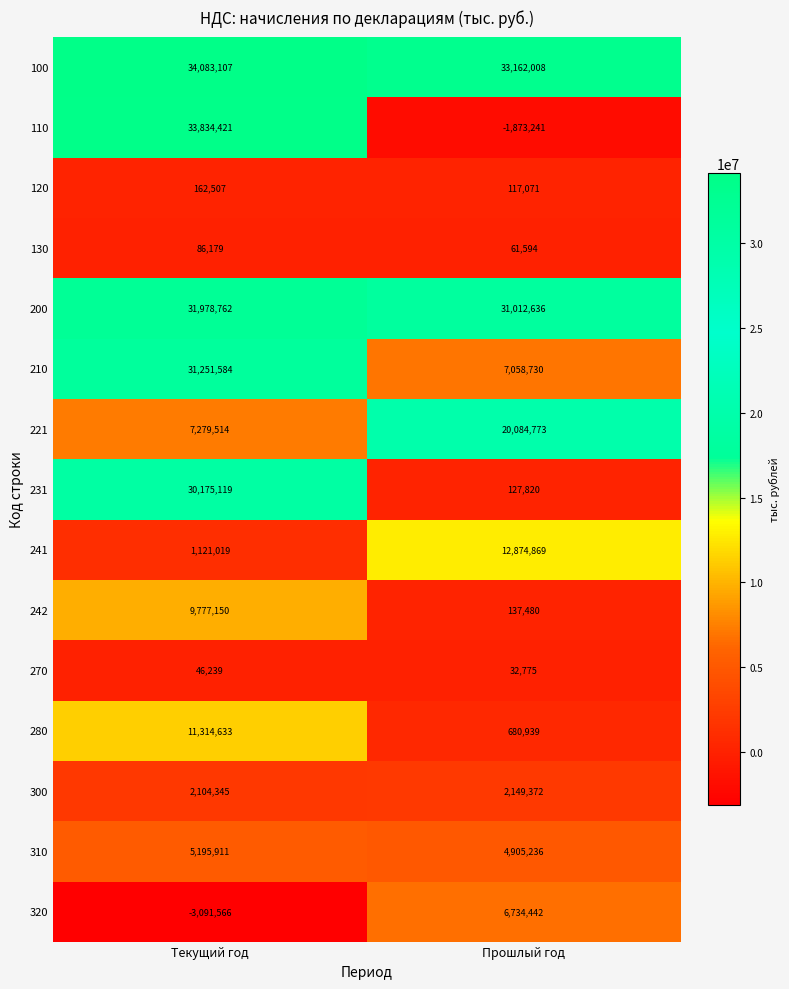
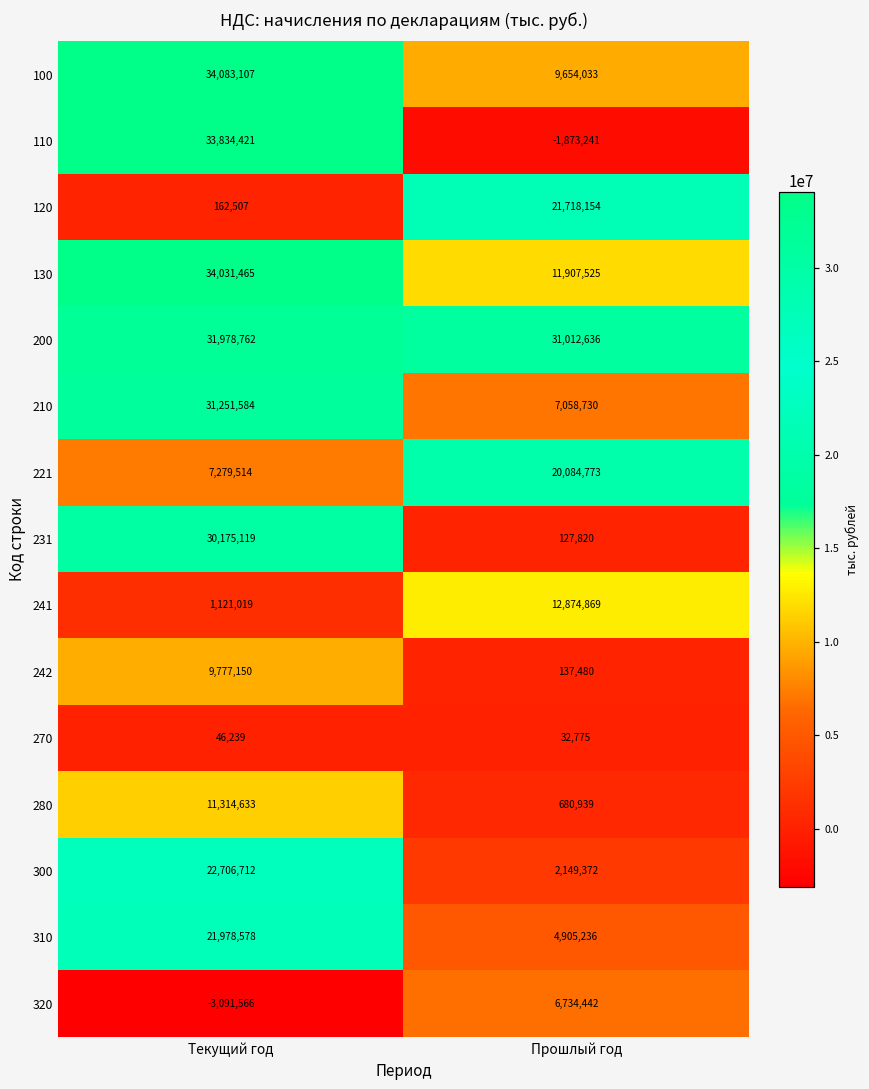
100, Прошлый год: 33,162,008 -> 9,654,033
120, Прошлый год: 117,071 -> 21,718,154
130, Текущий год: 86,179 -> 34,031,465
130, Прошлый год: 61,594 -> 11,907,525
300, Текущий год: 2,104,345 -> 22,706,712
310, Текущий год: 5,195,911 -> 21,978,578
